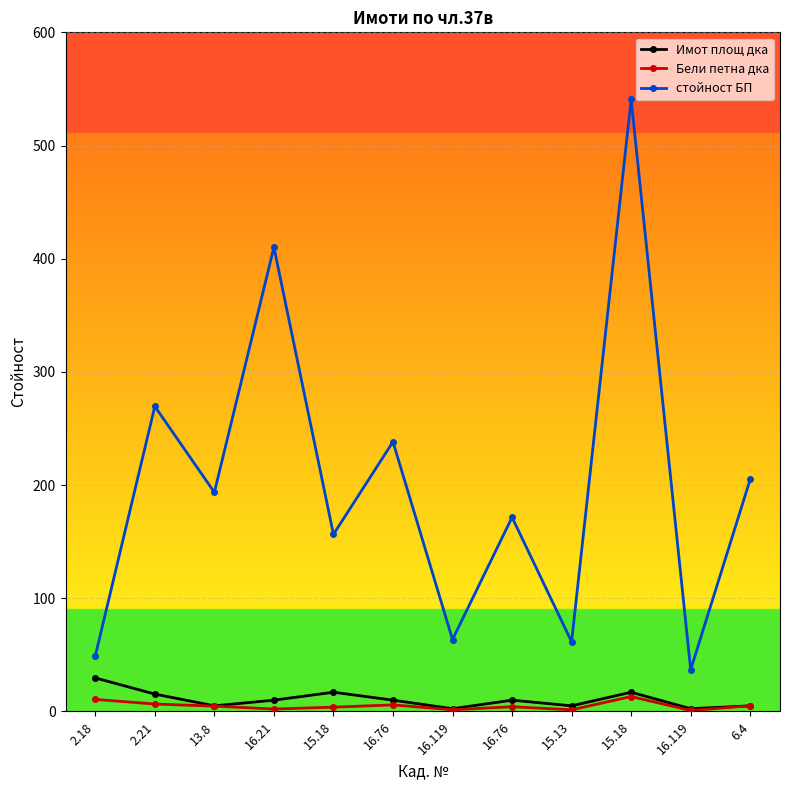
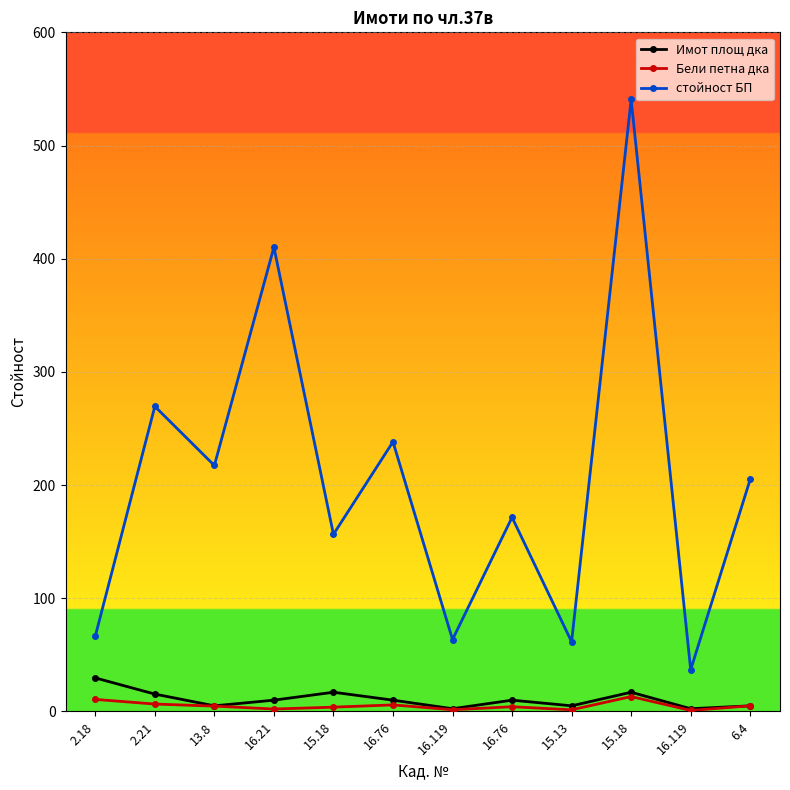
стойност БП, 2.18: 49 -> 67
стойност БП, 13.8: 194 -> 217
